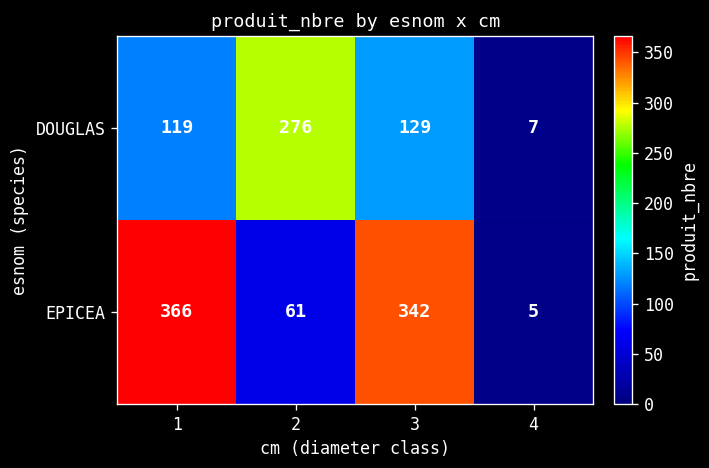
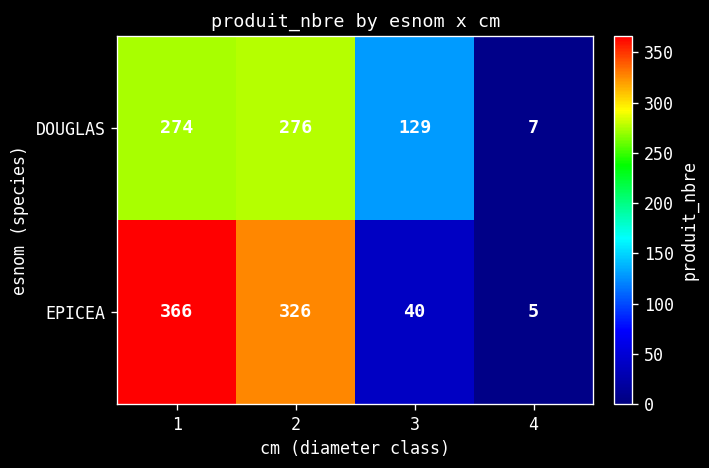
DOUGLAS, 1: 119 -> 274
EPICEA, 2: 61 -> 326
EPICEA, 3: 342 -> 40
